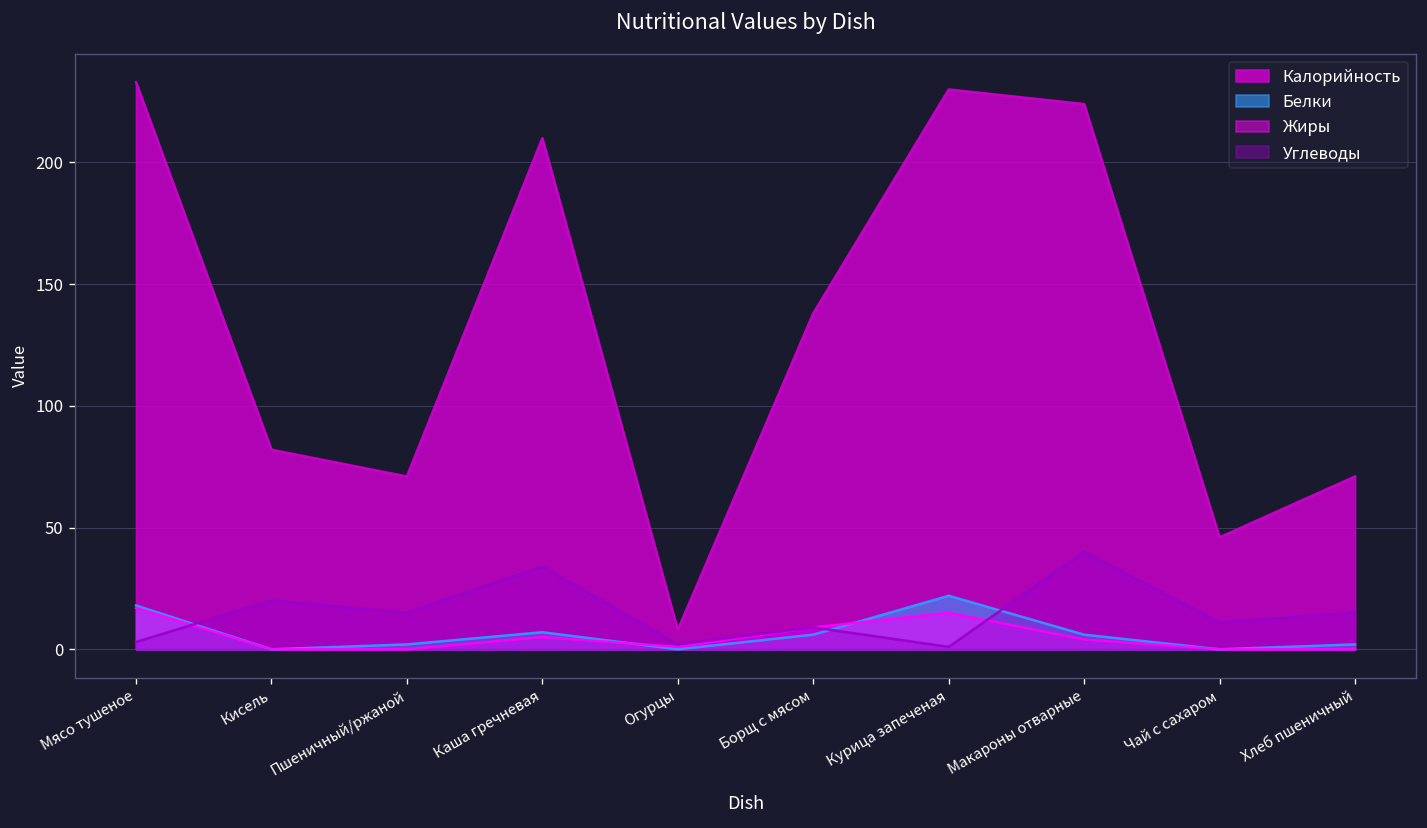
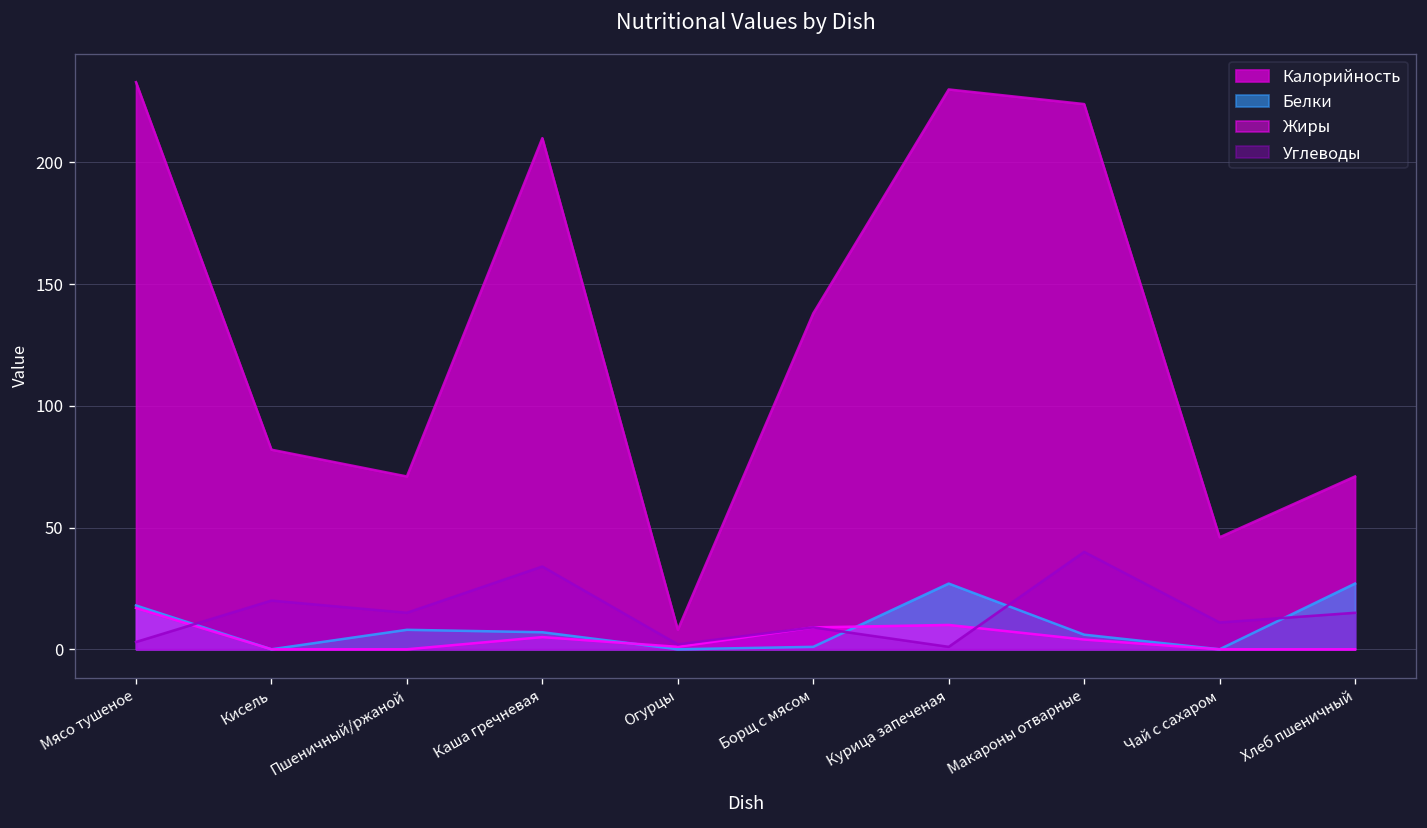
Белки, Пшеничный/ржаной: 2 -> 8
Белки, Борщ с мясом: 6 -> 1
Белки, Курица запеченая: 22 -> 27
Жиры, Курица запеченая: 15 -> 10
Белки, Хлеб пшеничный: 2 -> 27
